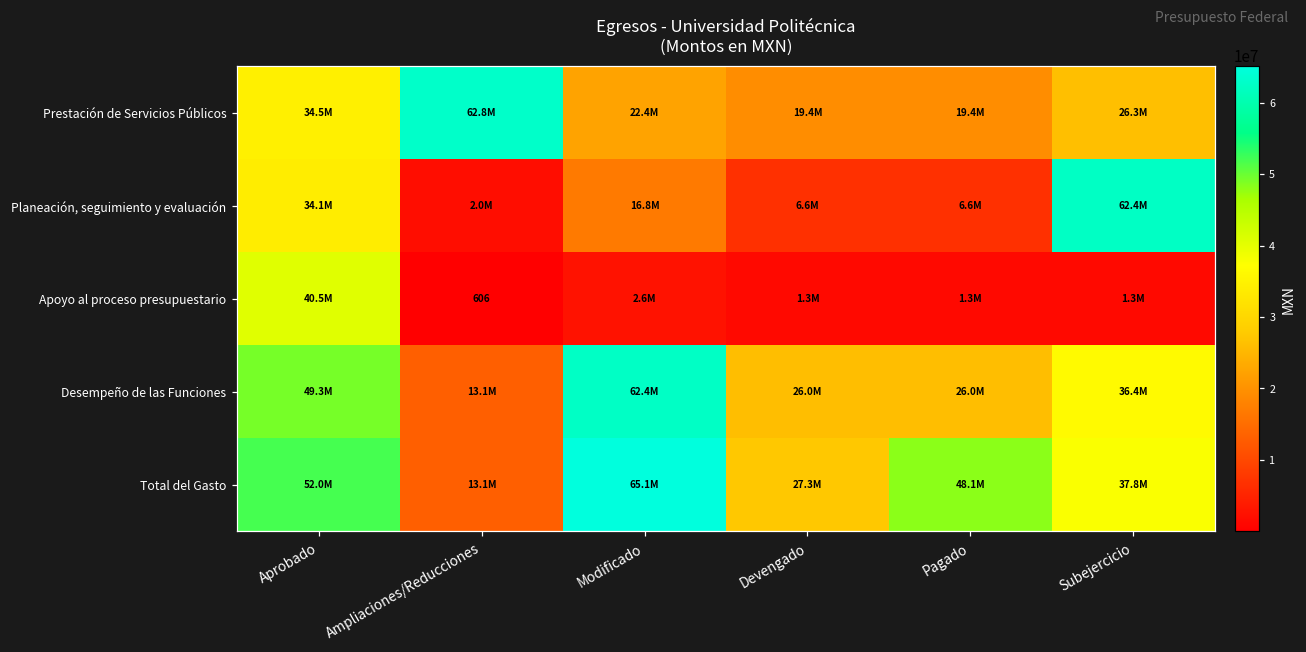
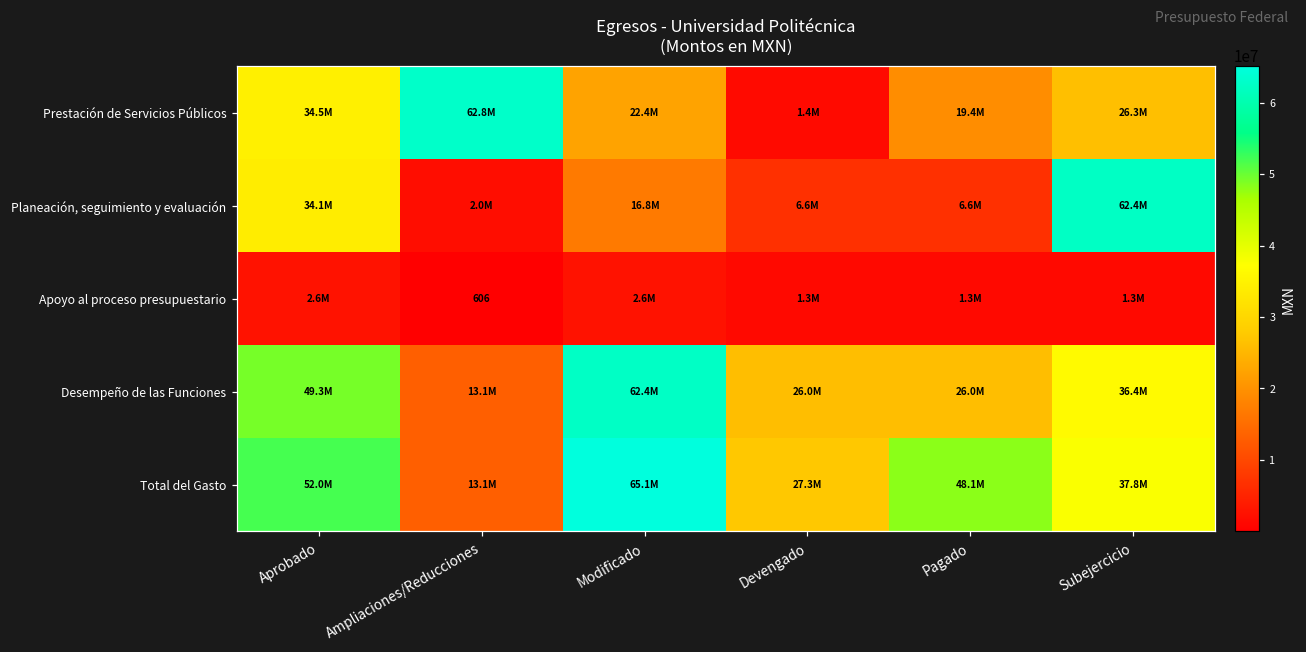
Prestación de Servicios Públicos, Devengado: 19.4M -> 1.4M
Apoyo al proceso presupuestario, Aprobado: 40.5M -> 2.6M
